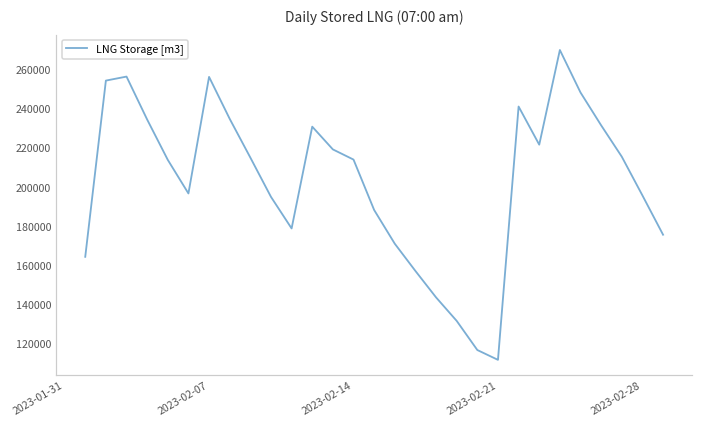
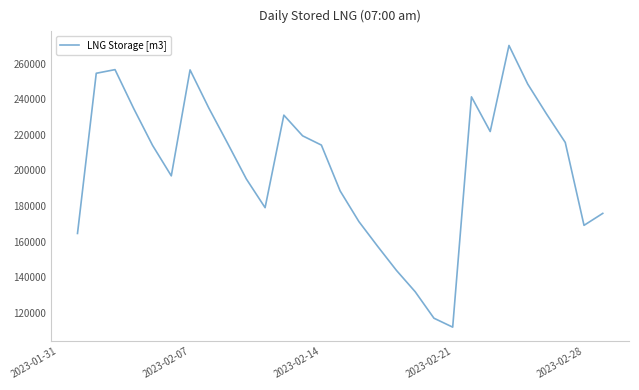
2023-02-28: 196000 -> 169000
